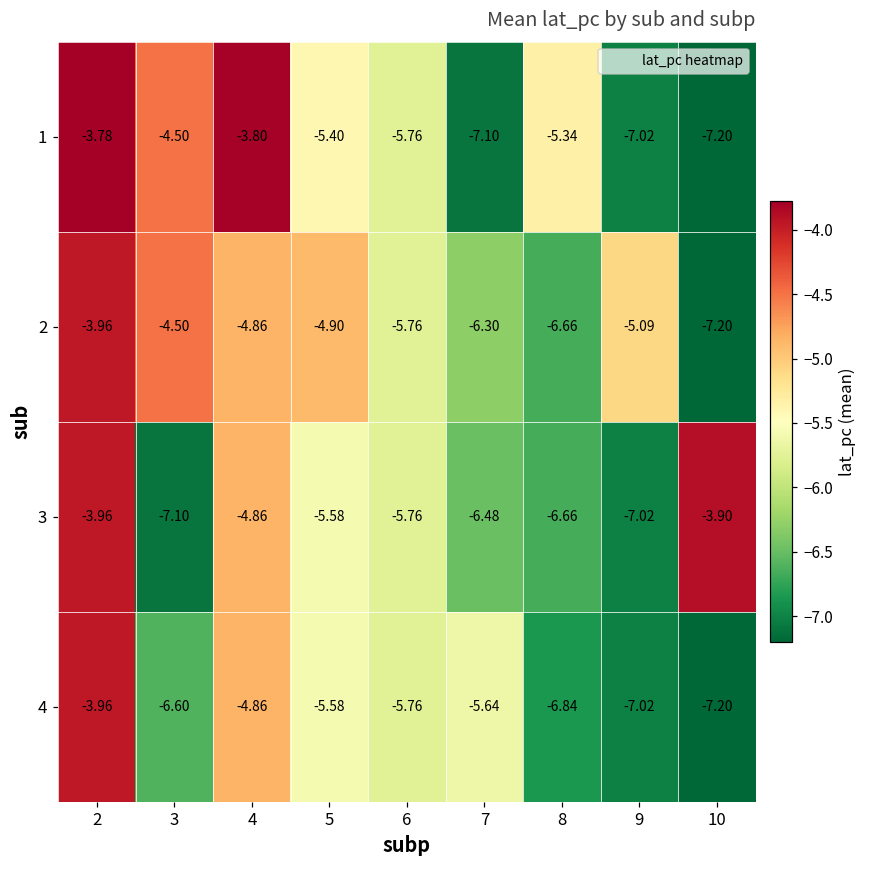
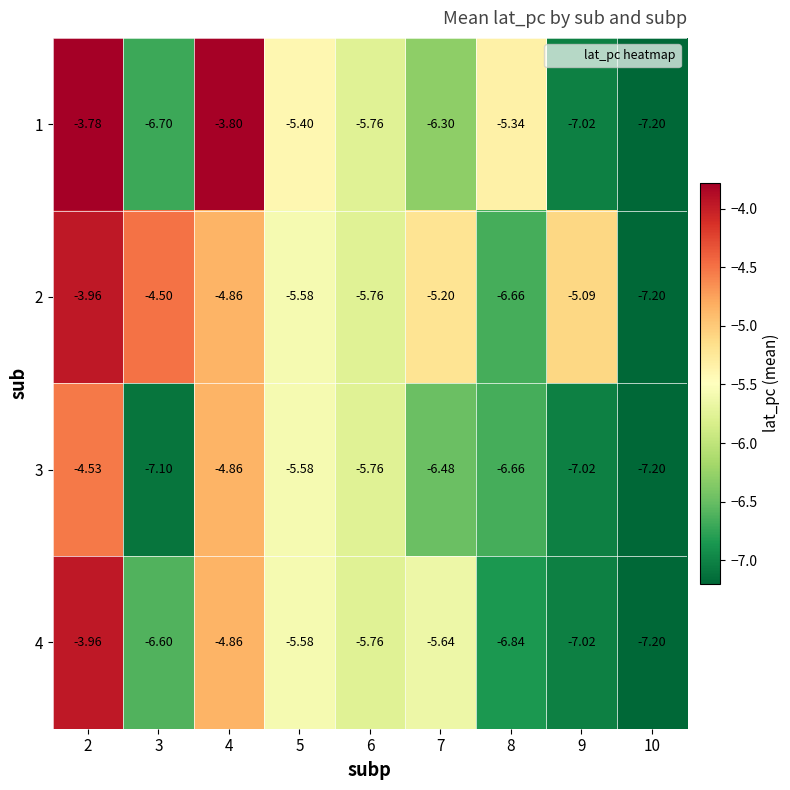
1, 3: -4.50 -> -6.70
1, 7: -7.10 -> -6.30
2, 5: -4.90 -> -5.58
2, 7: -6.30 -> -5.20
3, 2: -3.96 -> -4.53
3, 10: -3.90 -> -7.20
